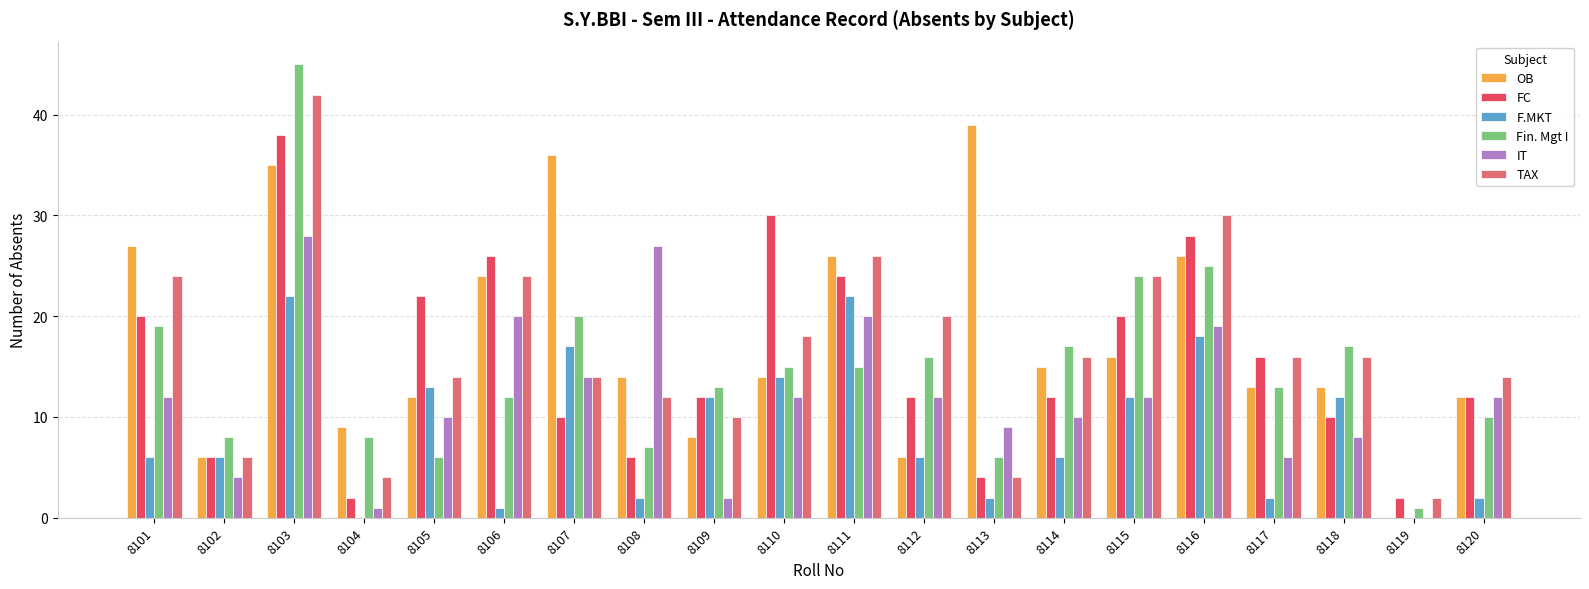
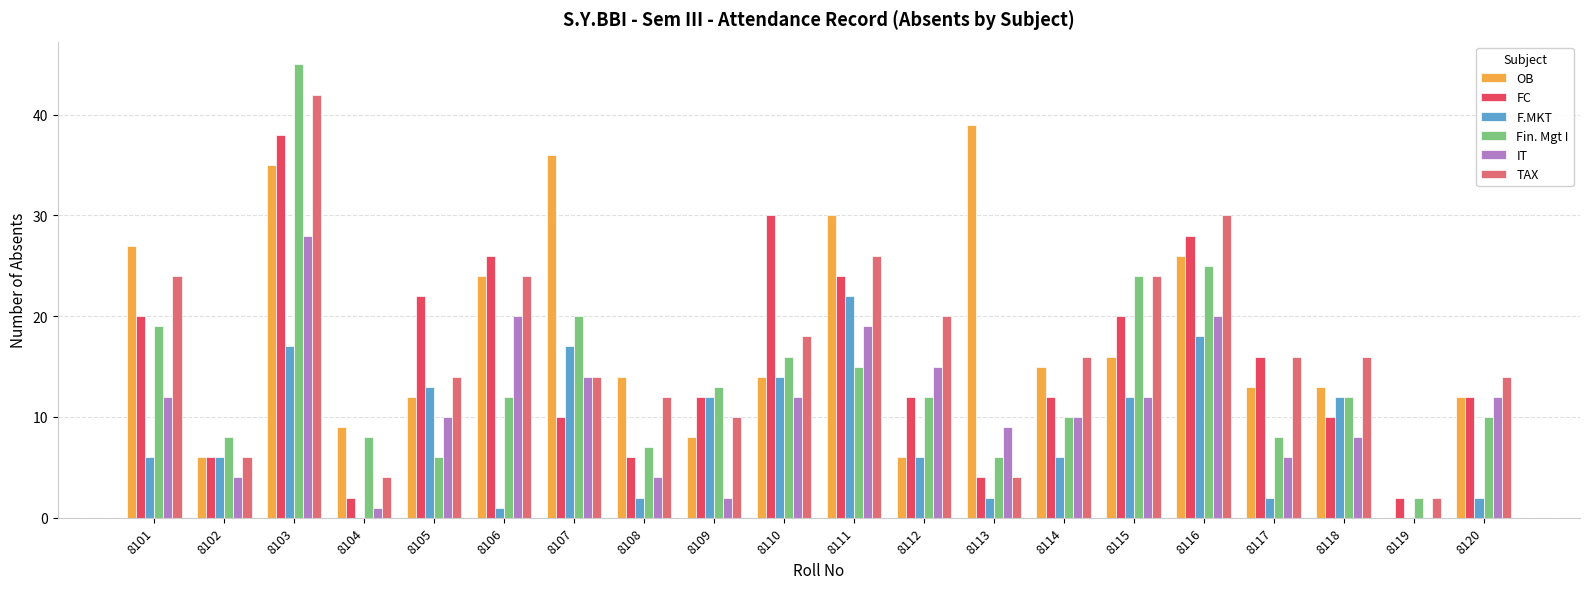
F.MKT, 8103: 22 -> 17
IT, 8108: 27 -> 4
Fin. Mgt I, 8110: 15 -> 16
OB, 8111: 26 -> 30
IT, 8111: 20 -> 19
Fin. Mgt I, 8112: 16 -> 12
IT, 8112: 12 -> 15
Fin. Mgt I, 8114: 17 -> 10
IT, 8116: 19 -> 20
Fin. Mgt I, 8117: 13 -> 8
Fin. Mgt I, 8118: 17 -> 12
Fin. Mgt I, 8119: 1 -> 2
